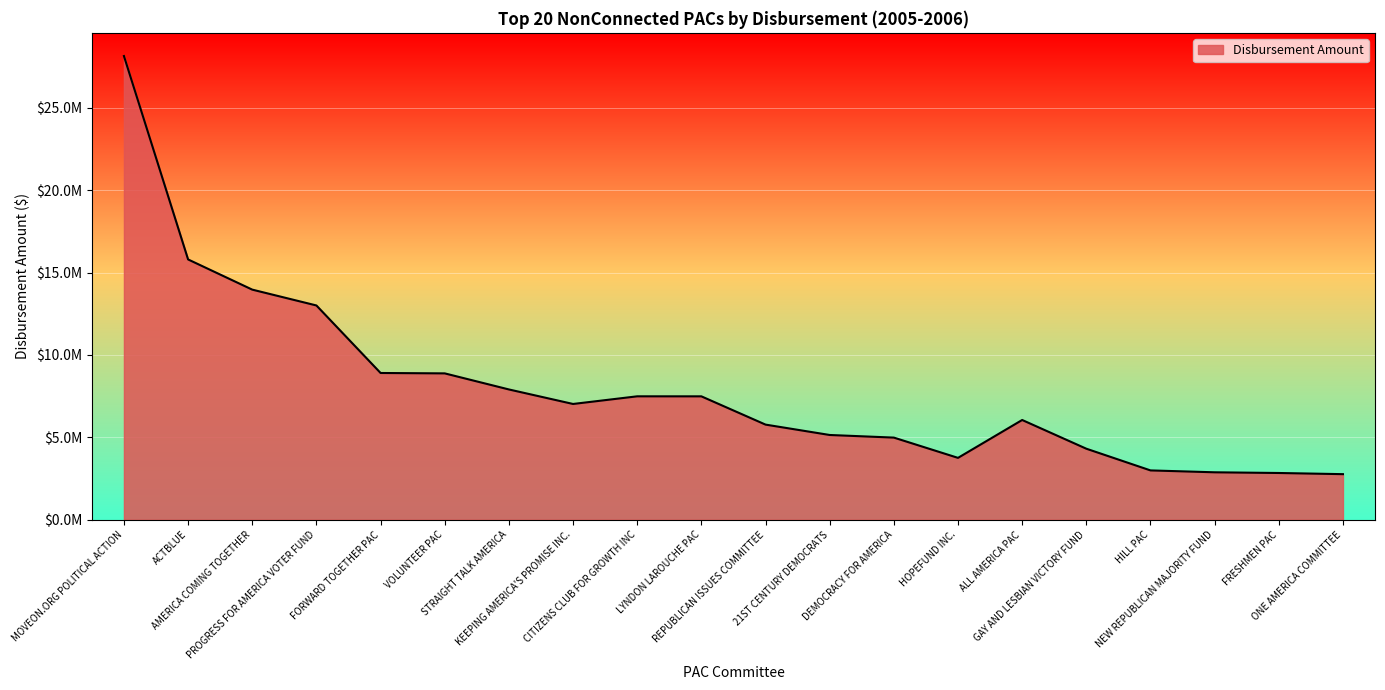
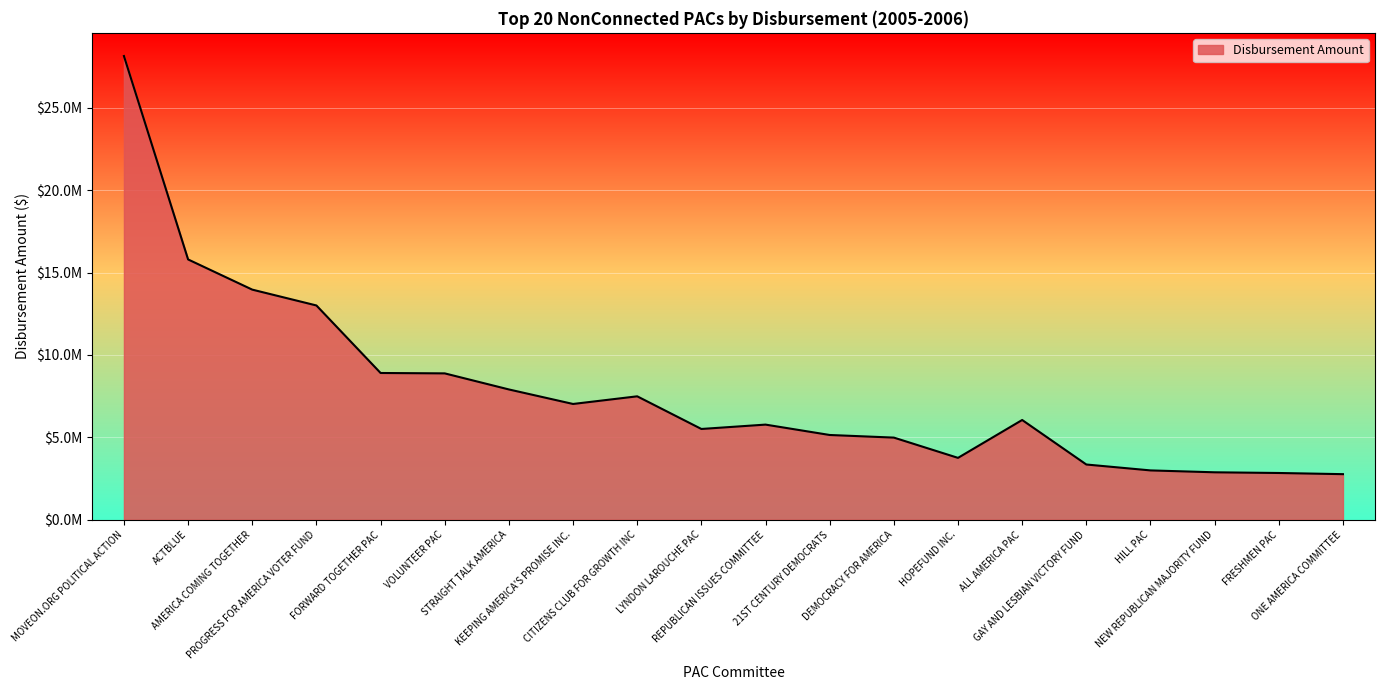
LYNDON LAROUCHE PAC: $7500000 -> $5500000
GAY AND LESBIAN VICTORY FUND: $4300000 -> $3400000
